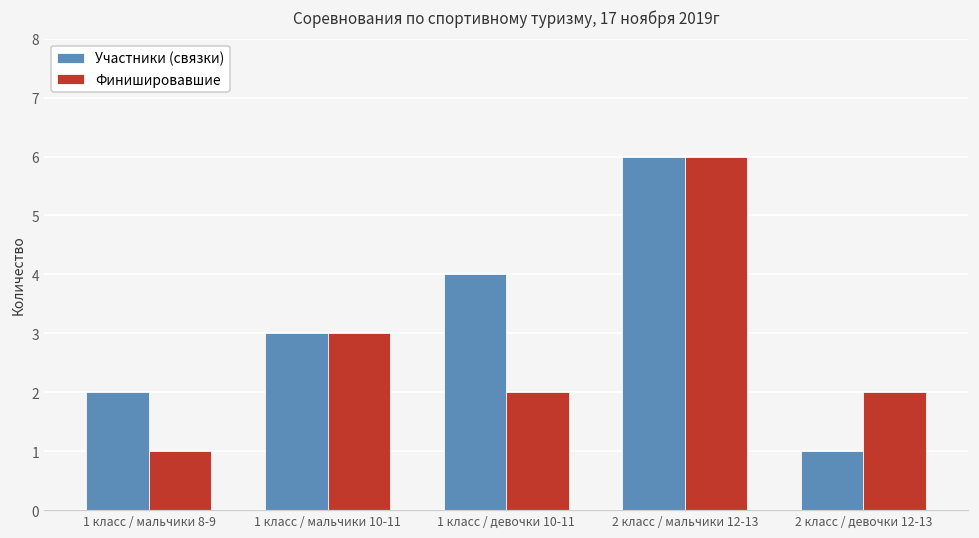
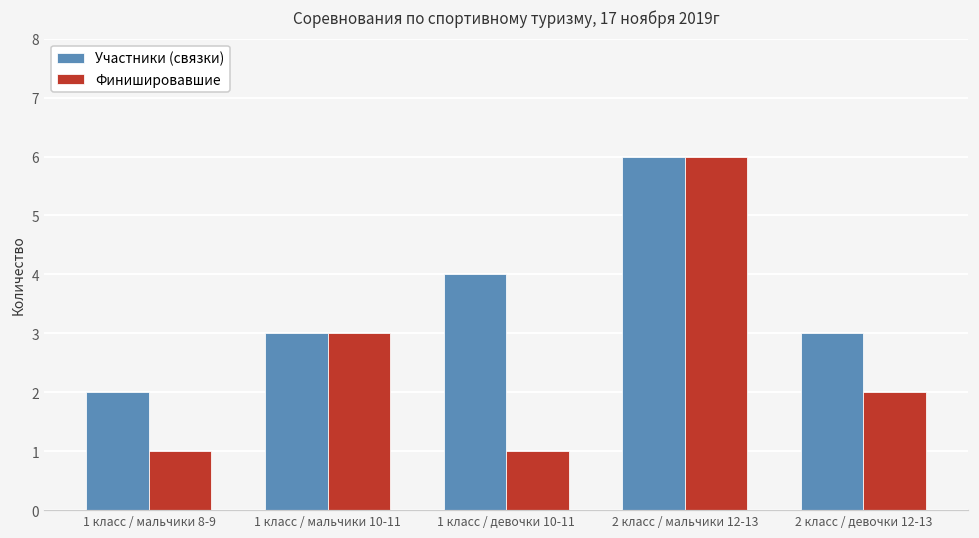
Финишировавшие, 1 класс / девочки 10-11: 2 -> 1
Участники (связки), 2 класс / девочки 12-13: 1 -> 3
